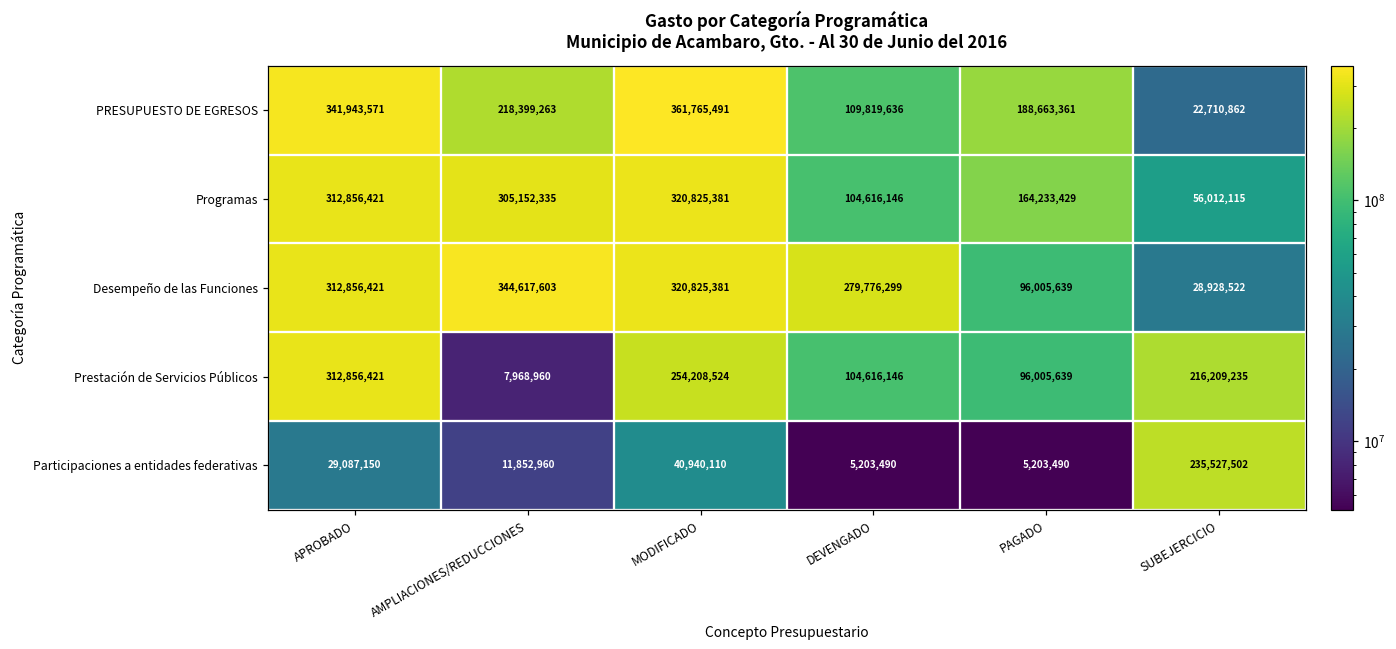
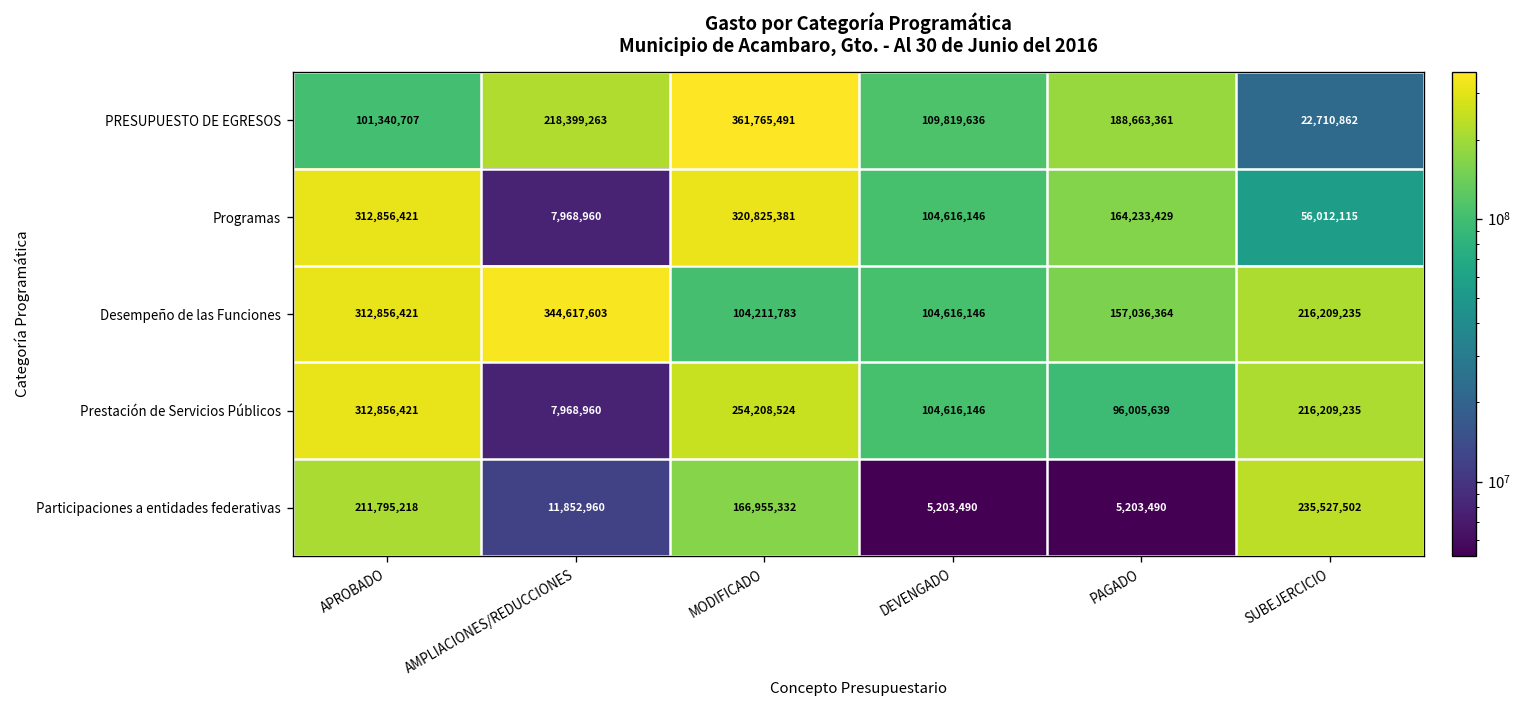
PRESUPUESTO DE EGRESOS, APROBADO: 341,943,571 -> 101,340,707
Programas, AMPLIACIONES/REDUCCIONES: 305,152,335 -> 7,968,960
Desempeño de las Funciones, MODIFICADO: 320,825,381 -> 104,211,783
Desempeño de las Funciones, DEVENGADO: 279,776,299 -> 104,616,146
Desempeño de las Funciones, PAGADO: 96,005,639 -> 157,036,364
Desempeño de las Funciones, SUBEJERCICIO: 28,928,522 -> 216,209,235
Participaciones a entidades federativas, APROBADO: 29,087,150 -> 211,795,218
Participaciones a entidades federativas, MODIFICADO: 40,940,110 -> 166,955,332
